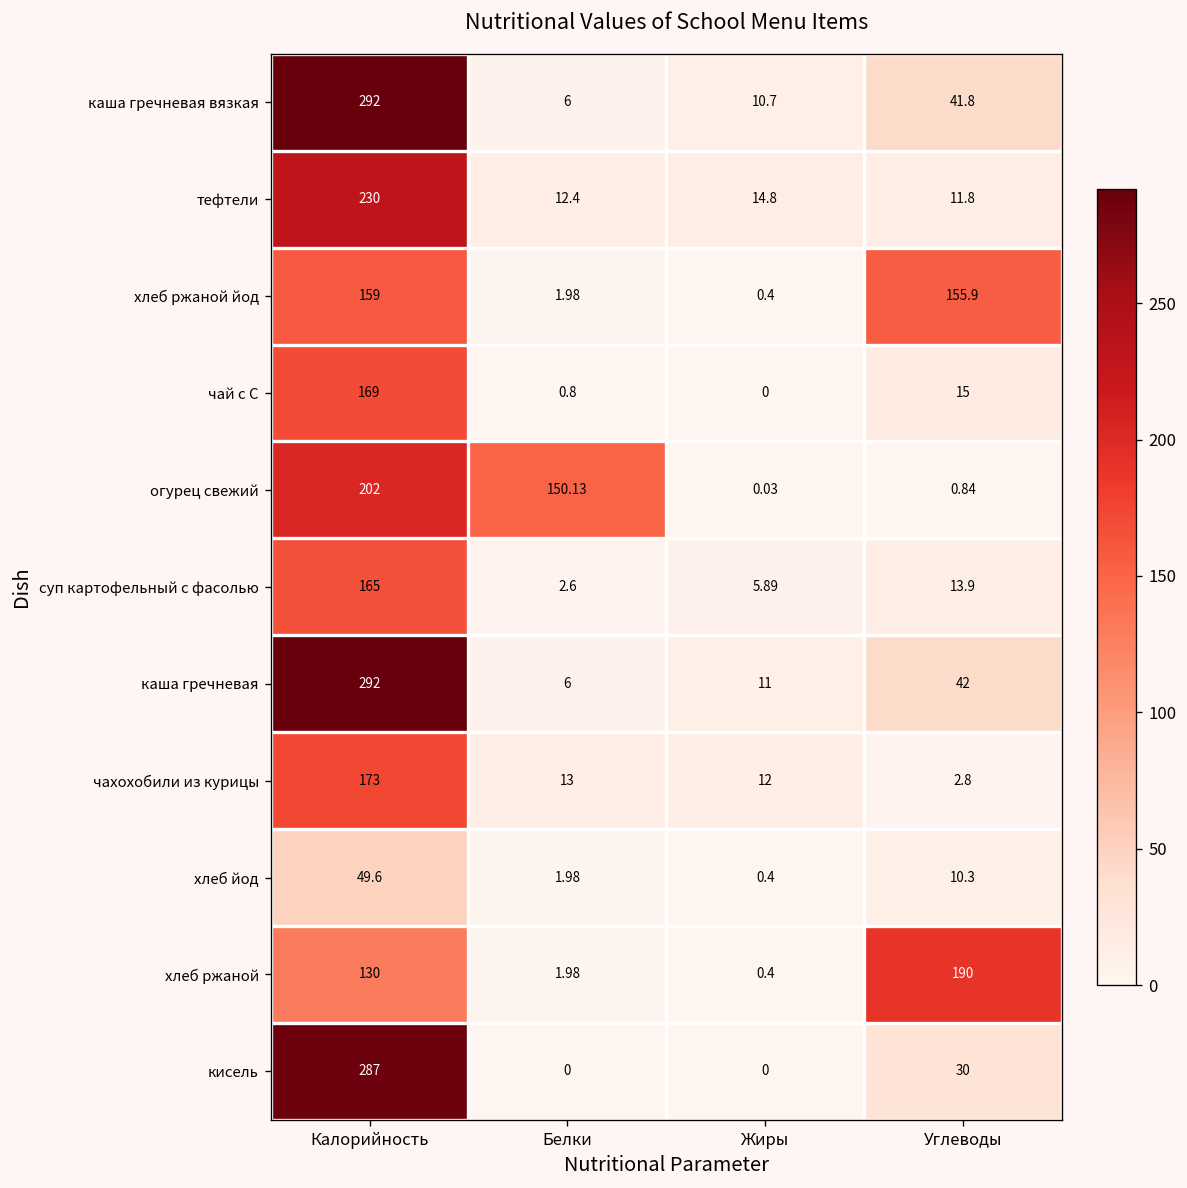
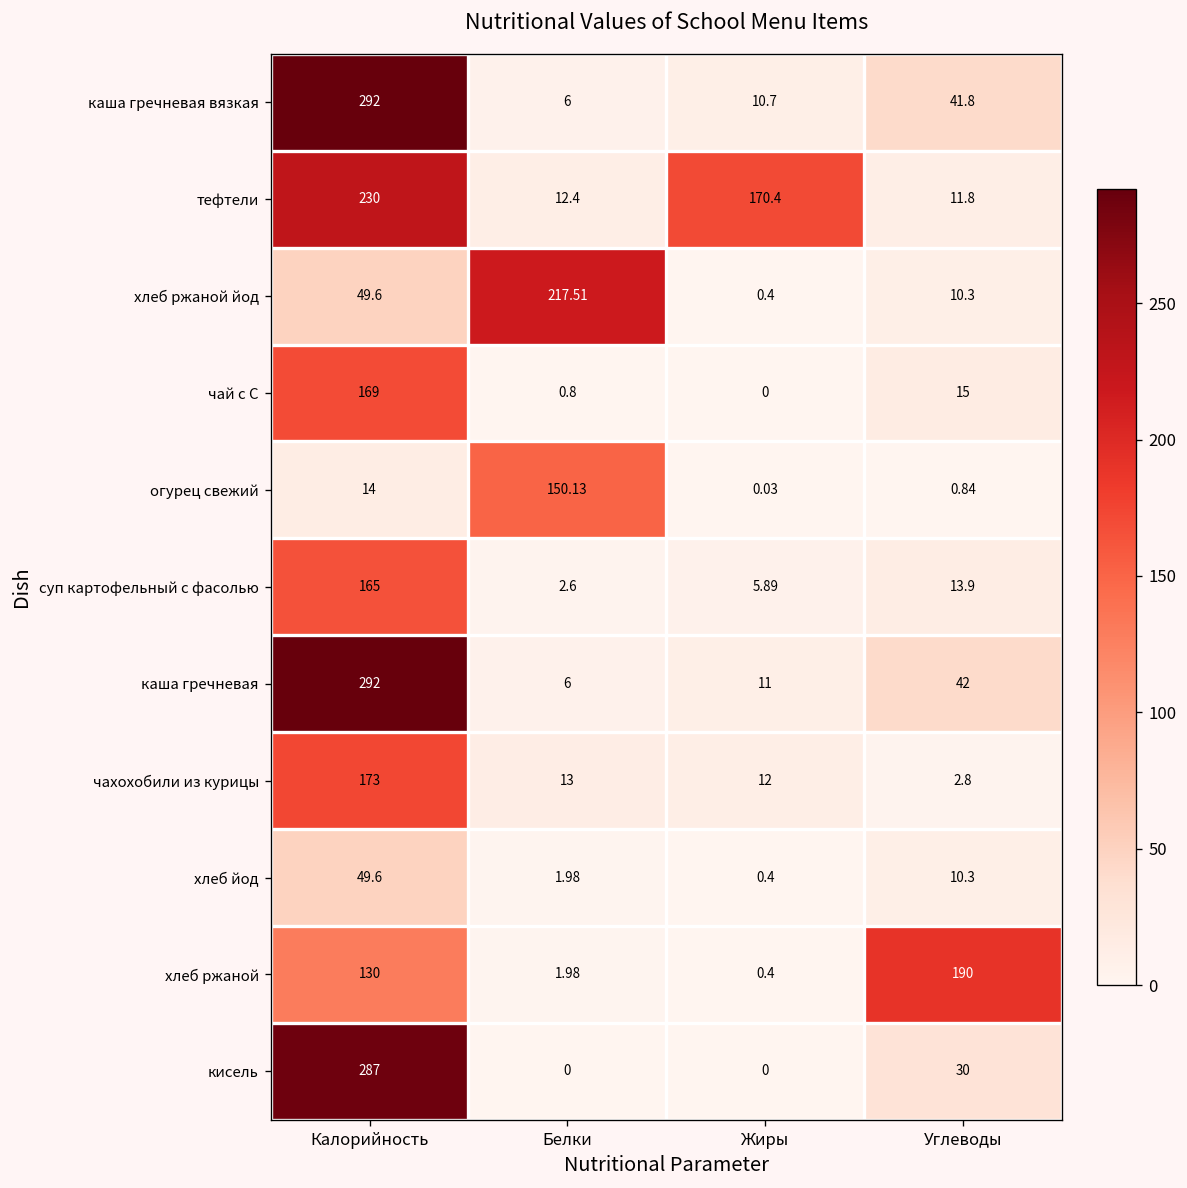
тефтели, Жиры: 14.8 -> 170.4
хлеб ржаной йод, Калорийность: 159 -> 49.6
хлеб ржаной йод, Белки: 1.98 -> 217.51
хлеб ржаной йод, Углеводы: 155.9 -> 10.3
огурец свежий, Калорийность: 202 -> 14
